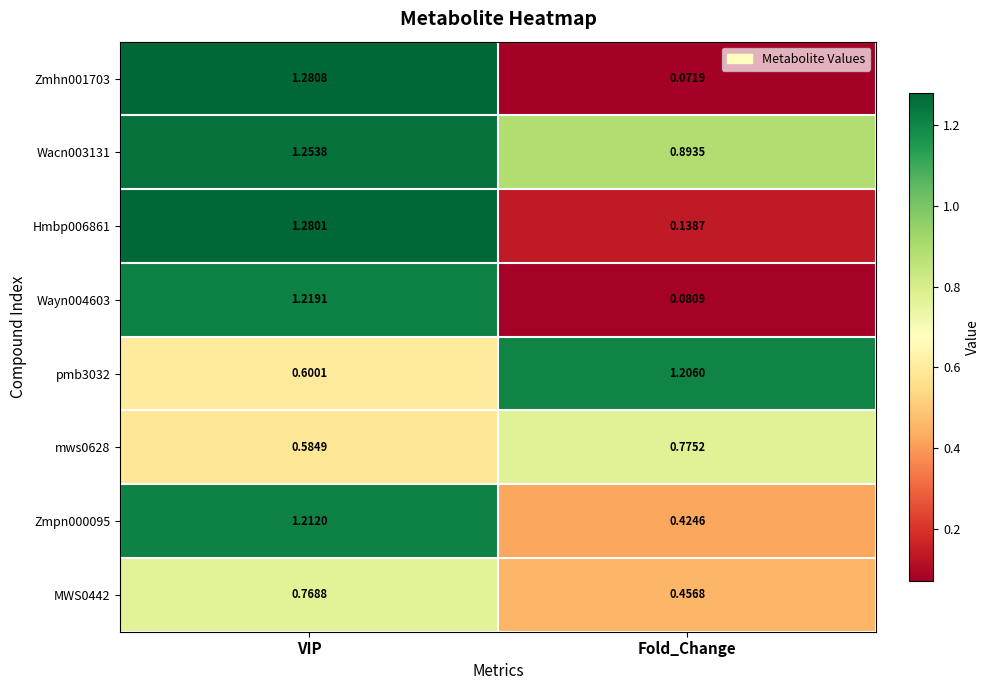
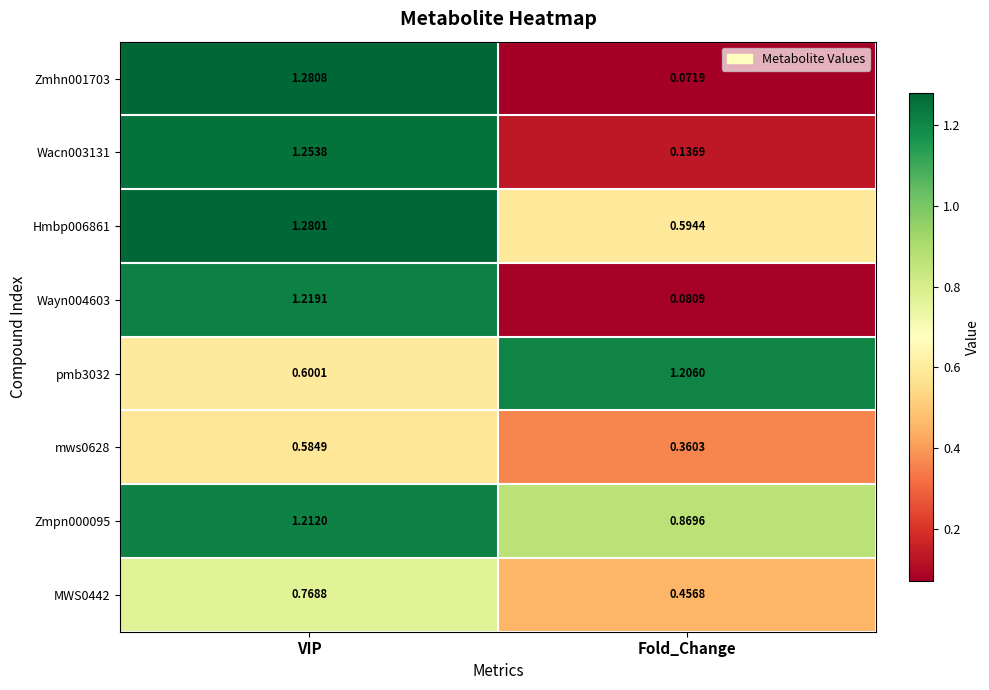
Wacn003131, Fold_Change: 0.8935 -> 0.1369
Hmbp006861, Fold_Change: 0.1387 -> 0.5944
mws0628, Fold_Change: 0.7752 -> 0.3603
Zmpn000095, Fold_Change: 0.4246 -> 0.8696
